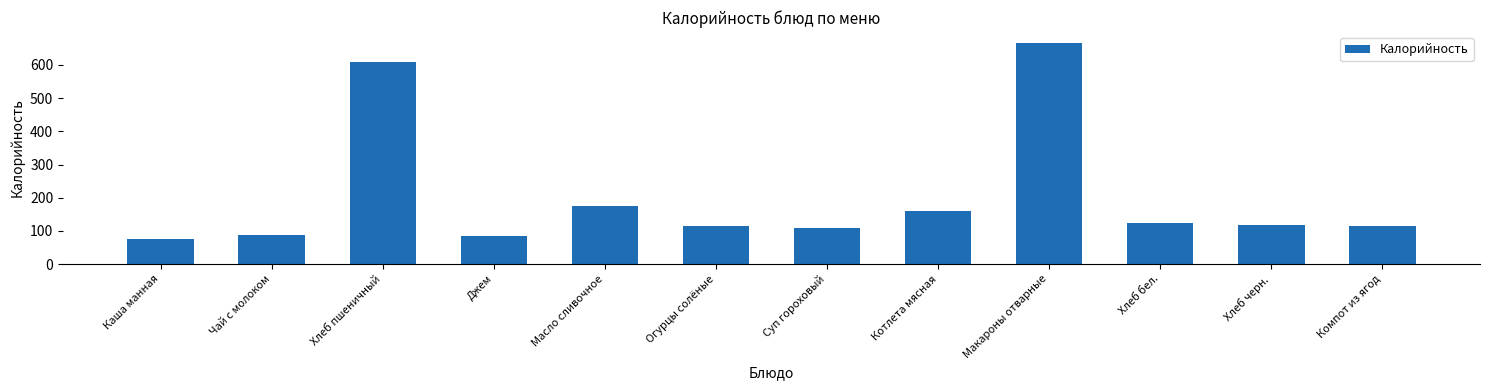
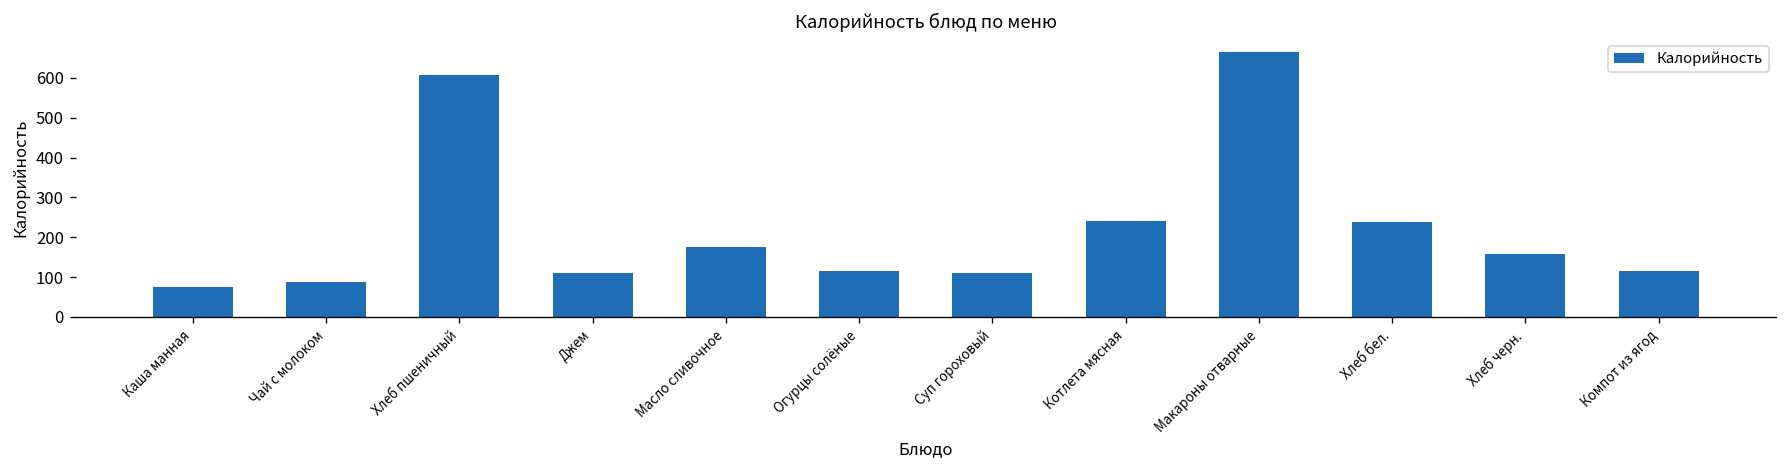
Джем: 80 -> 110
Котлета мясная: 160 -> 240
Хлеб бел.: 130 -> 240
Хлеб черн.: 120 -> 160
